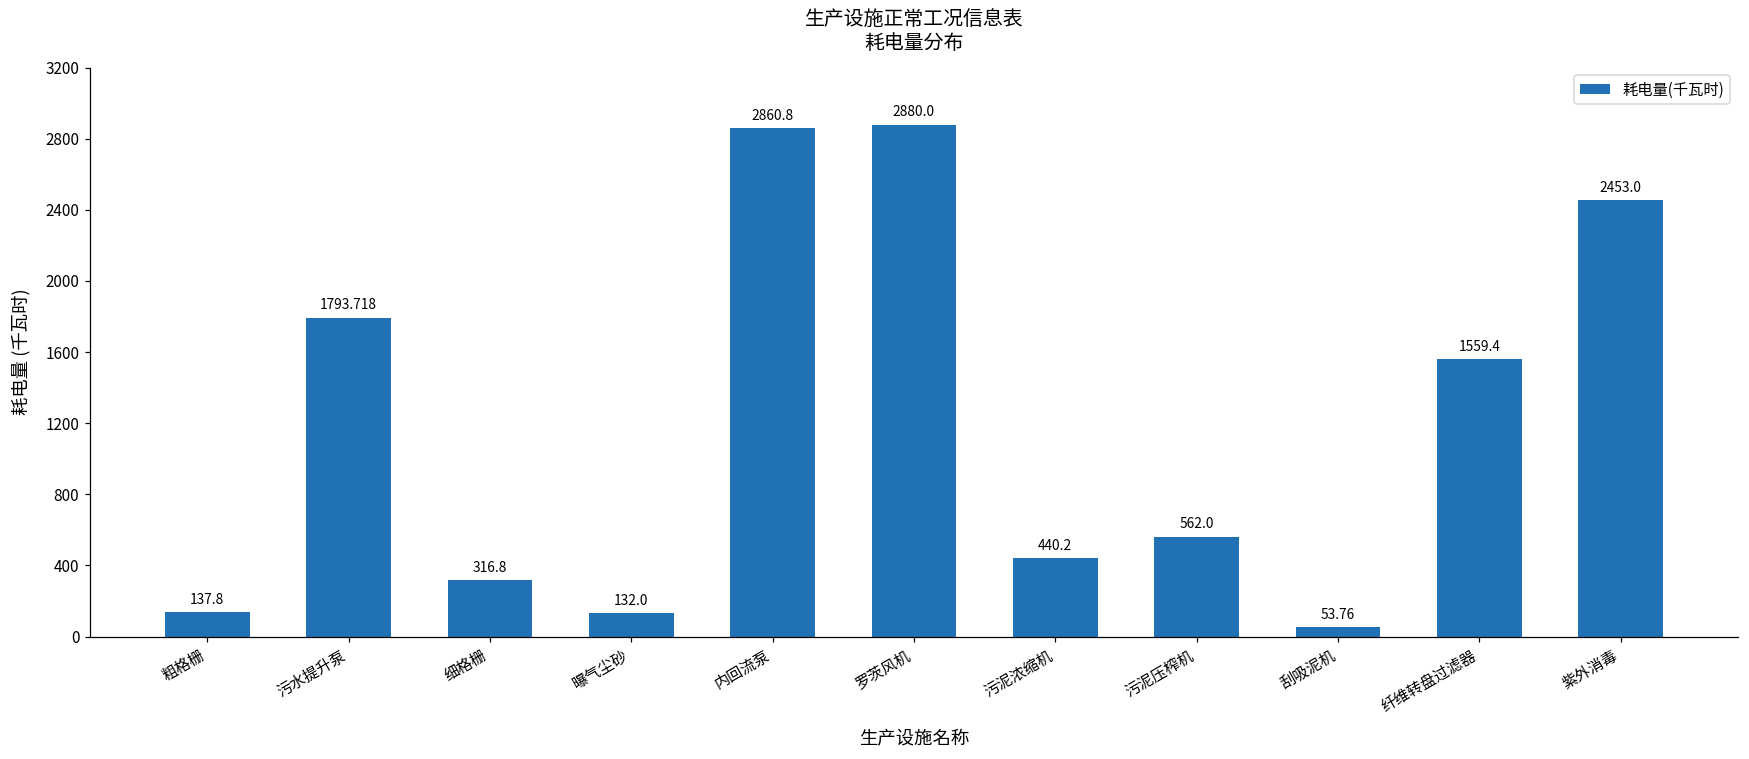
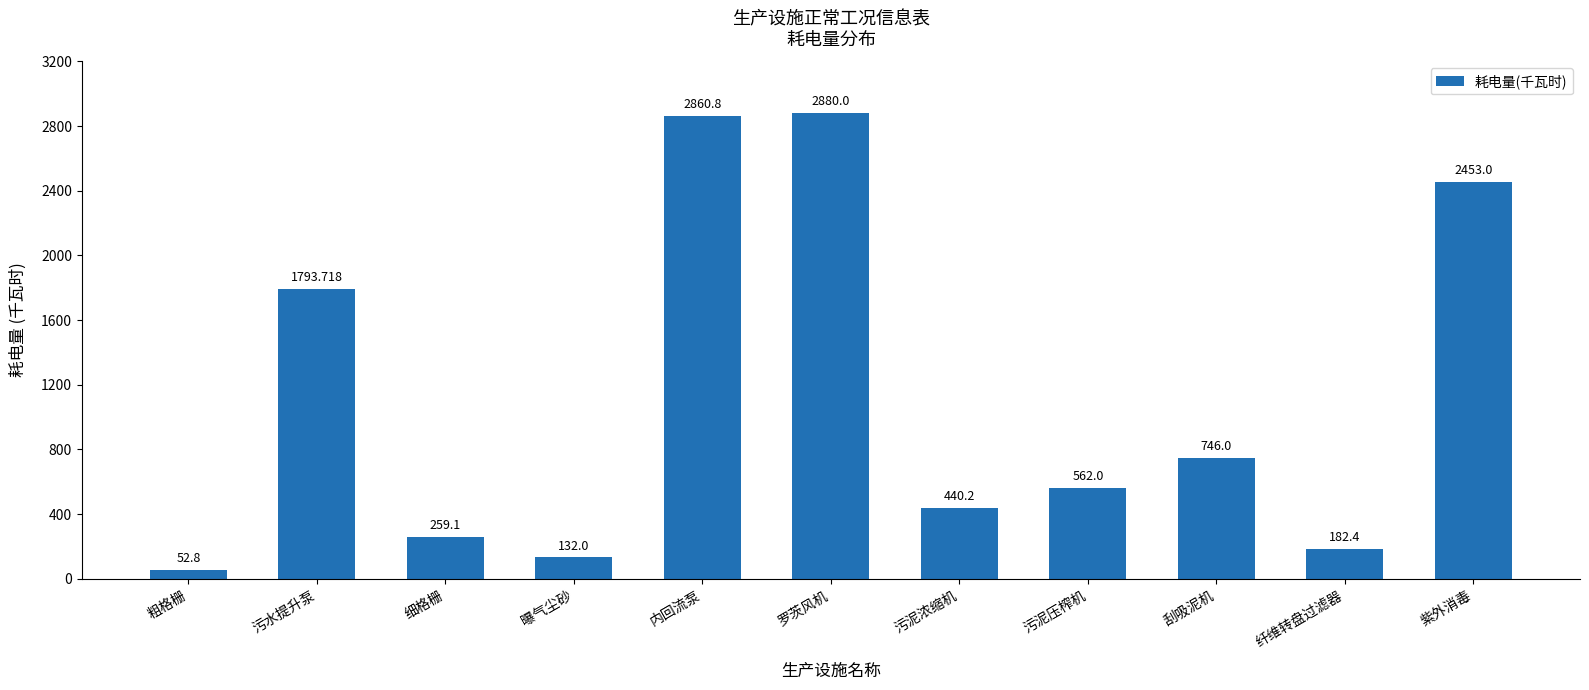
粗格栅: 137.8 -> 52.8
细格栅: 316.8 -> 259.1
刮吸泥机: 53.76 -> 746.0
纤维转盘过滤器: 1559.4 -> 182.4
